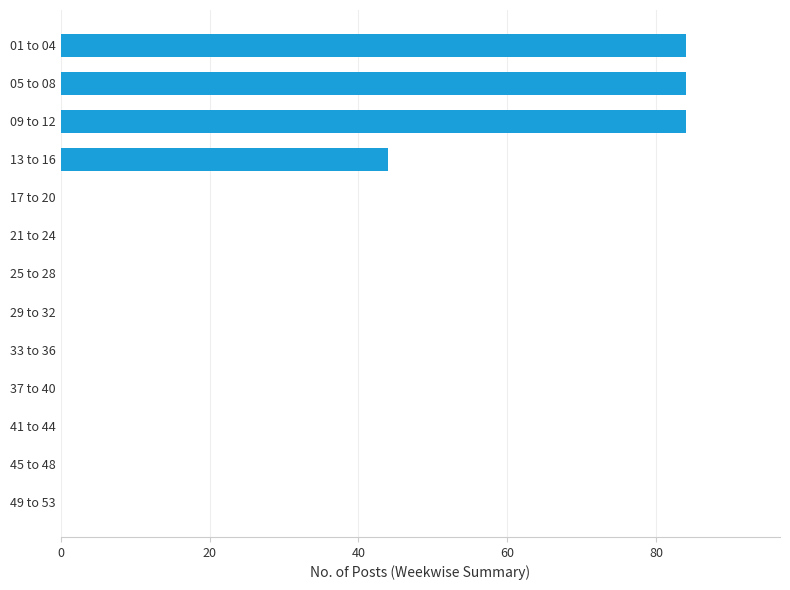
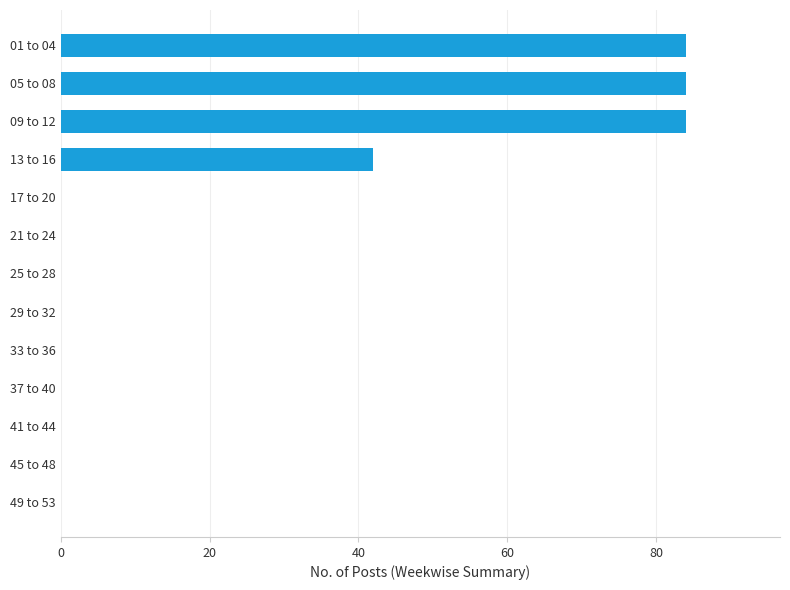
13 to 16: 44 -> 42
